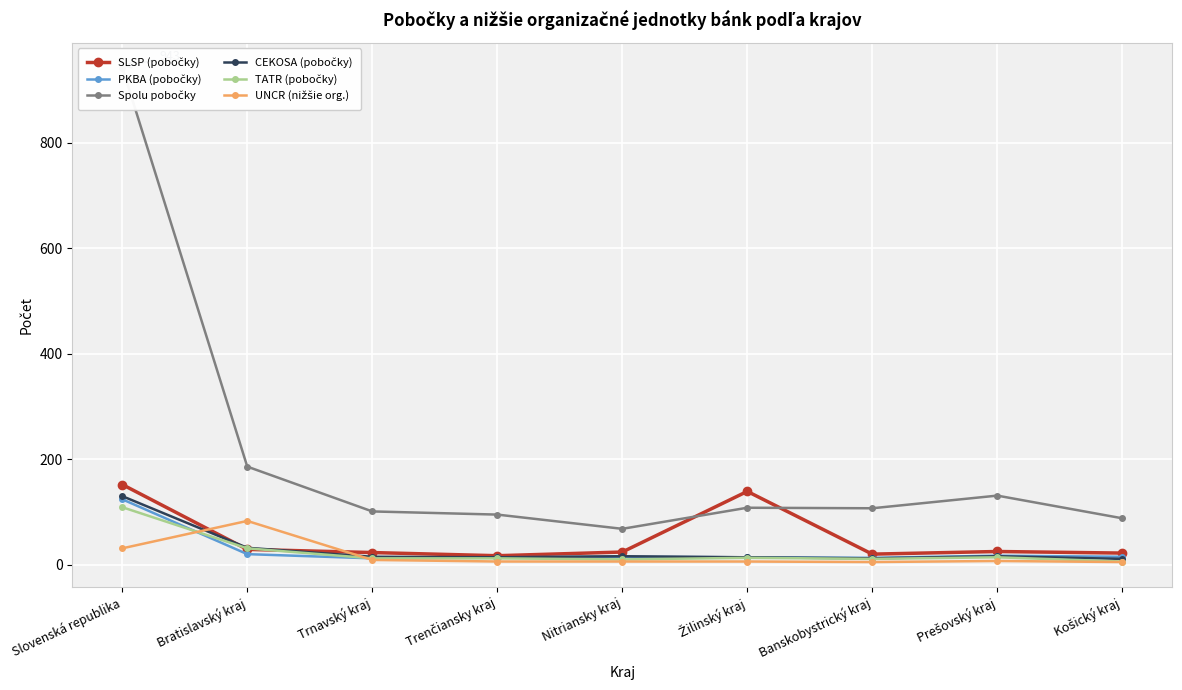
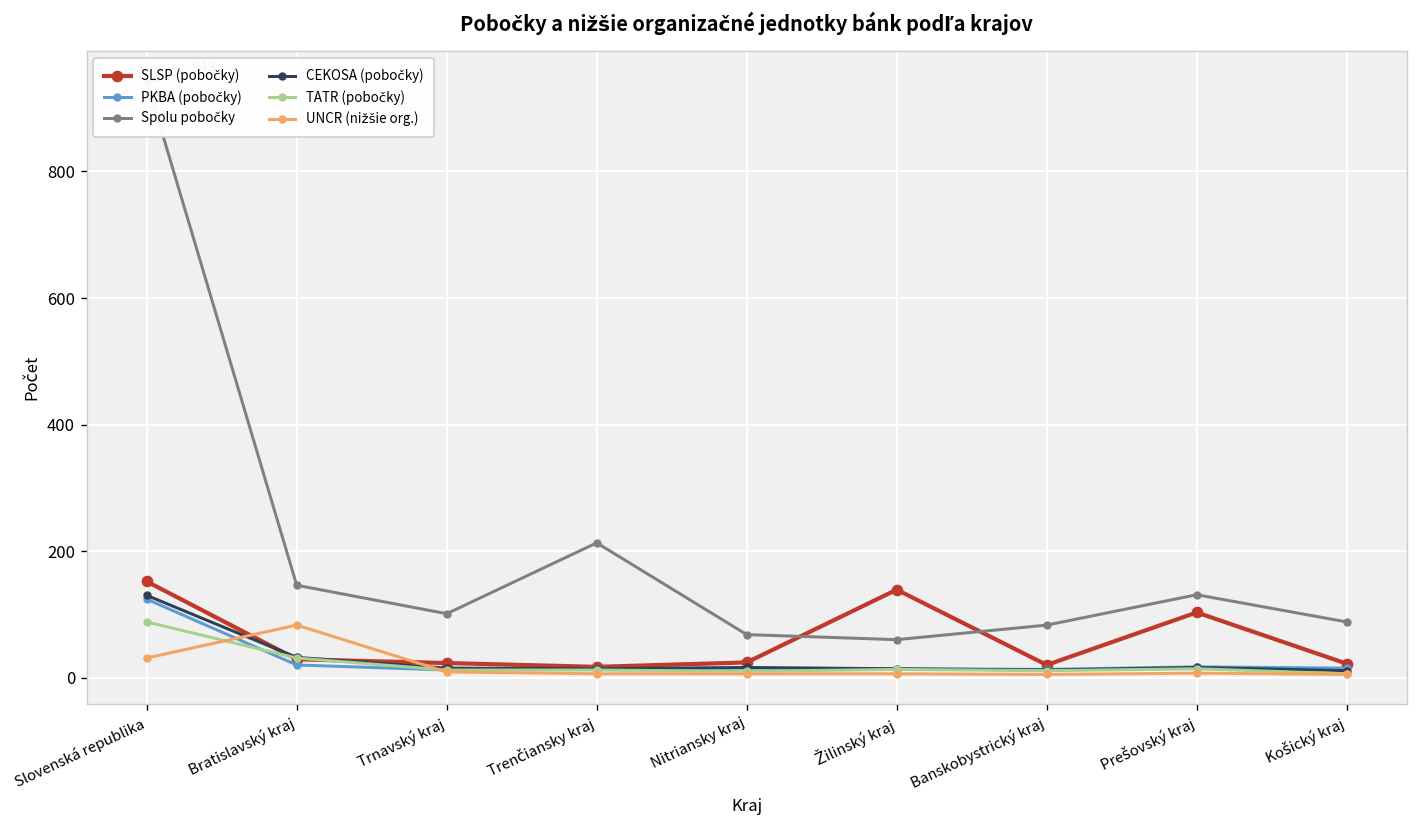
TATR (pobočky), Slovenská republika: 110 -> 90
Spolu pobočky, Bratislavský kraj: 190 -> 150
Spolu pobočky, Trenčiansky kraj: 100 -> 210
Spolu pobočky, Žilinský kraj: 110 -> 60
Spolu pobočky, Banskobystrický kraj: 110 -> 80
SLSP (pobočky), Prešovský kraj: 30 -> 100
